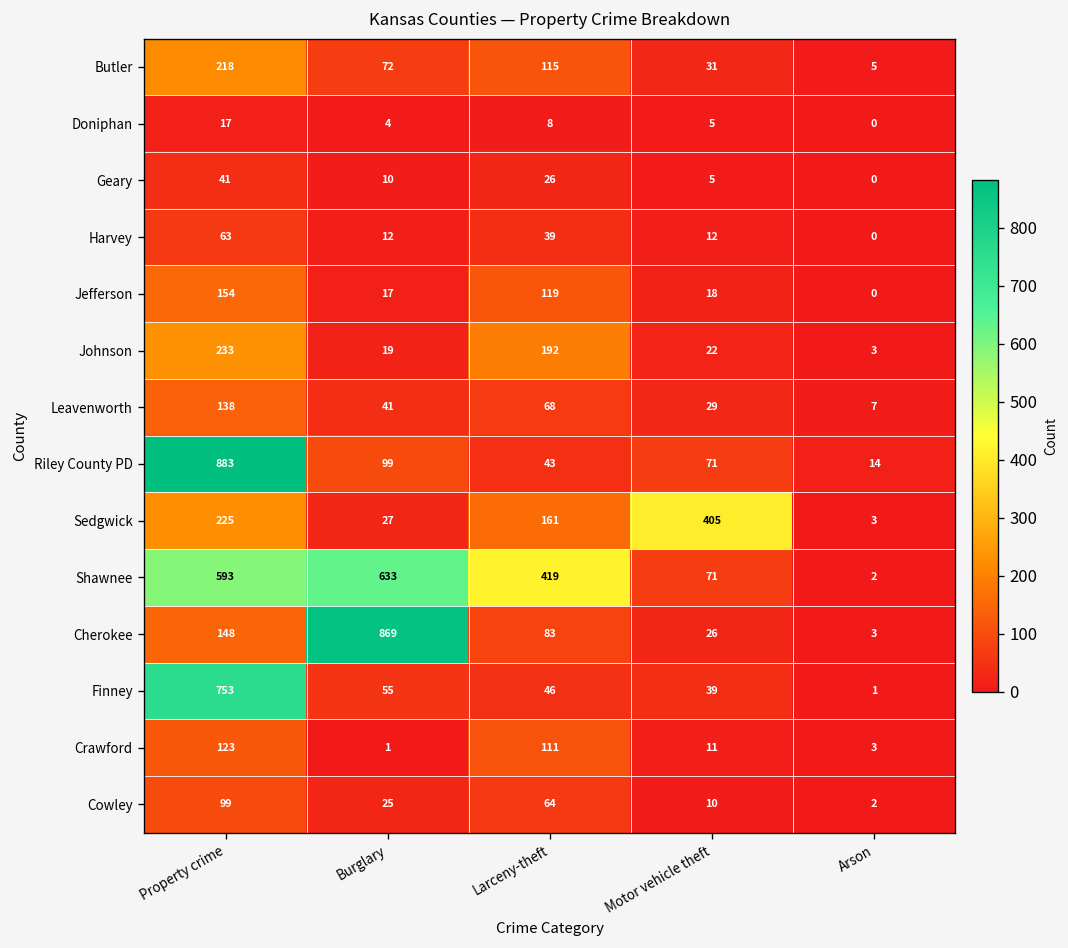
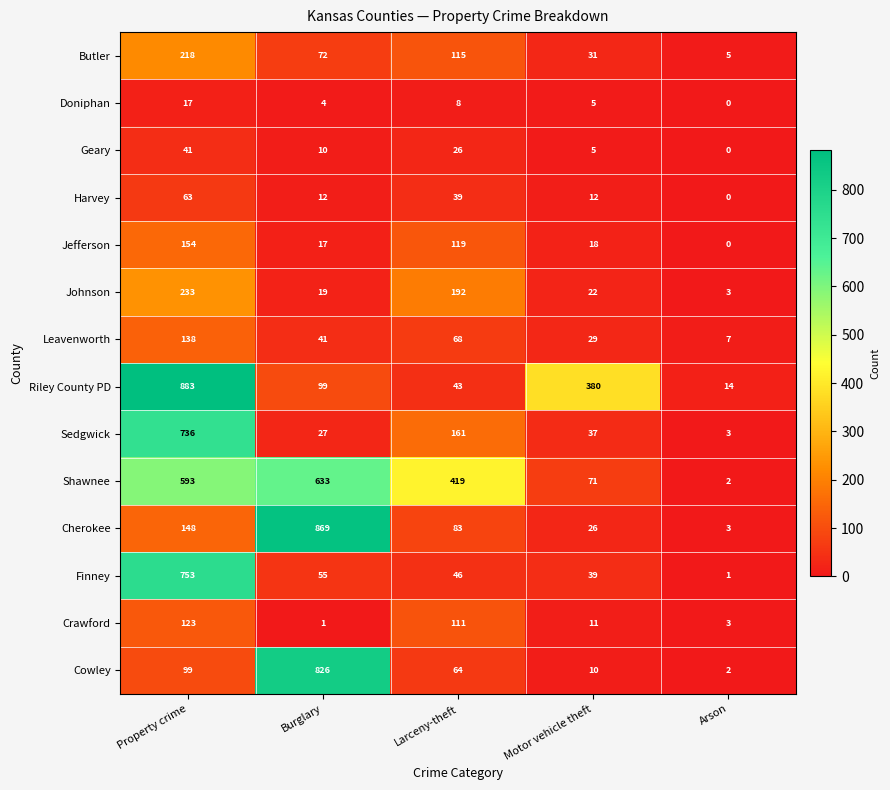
Riley County PD, Motor vehicle theft: 71 -> 380
Sedgwick, Property crime: 225 -> 736
Sedgwick, Motor vehicle theft: 405 -> 37
Cowley, Burglary: 25 -> 826
